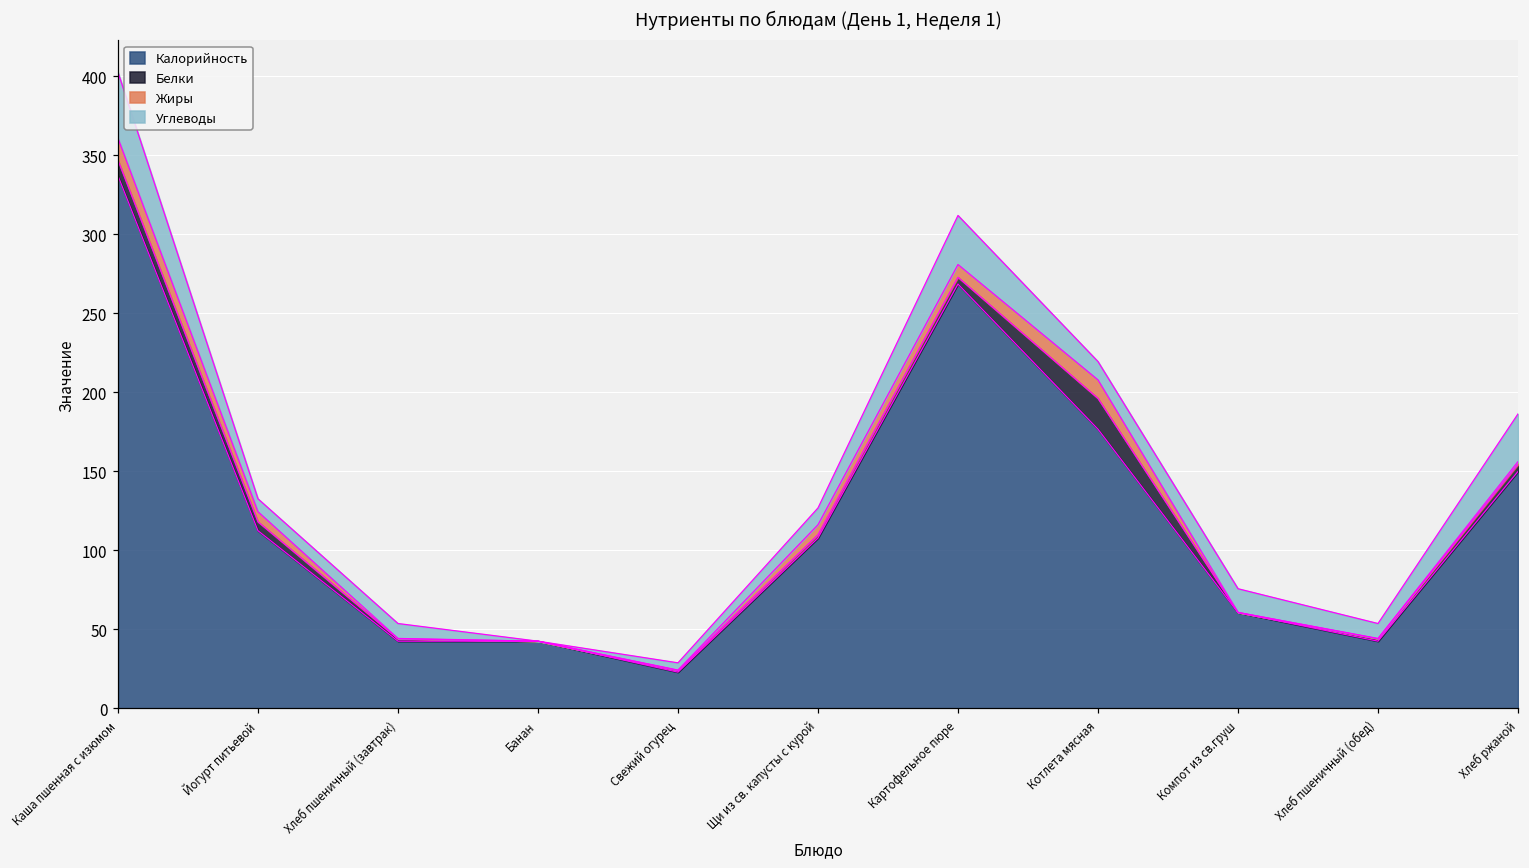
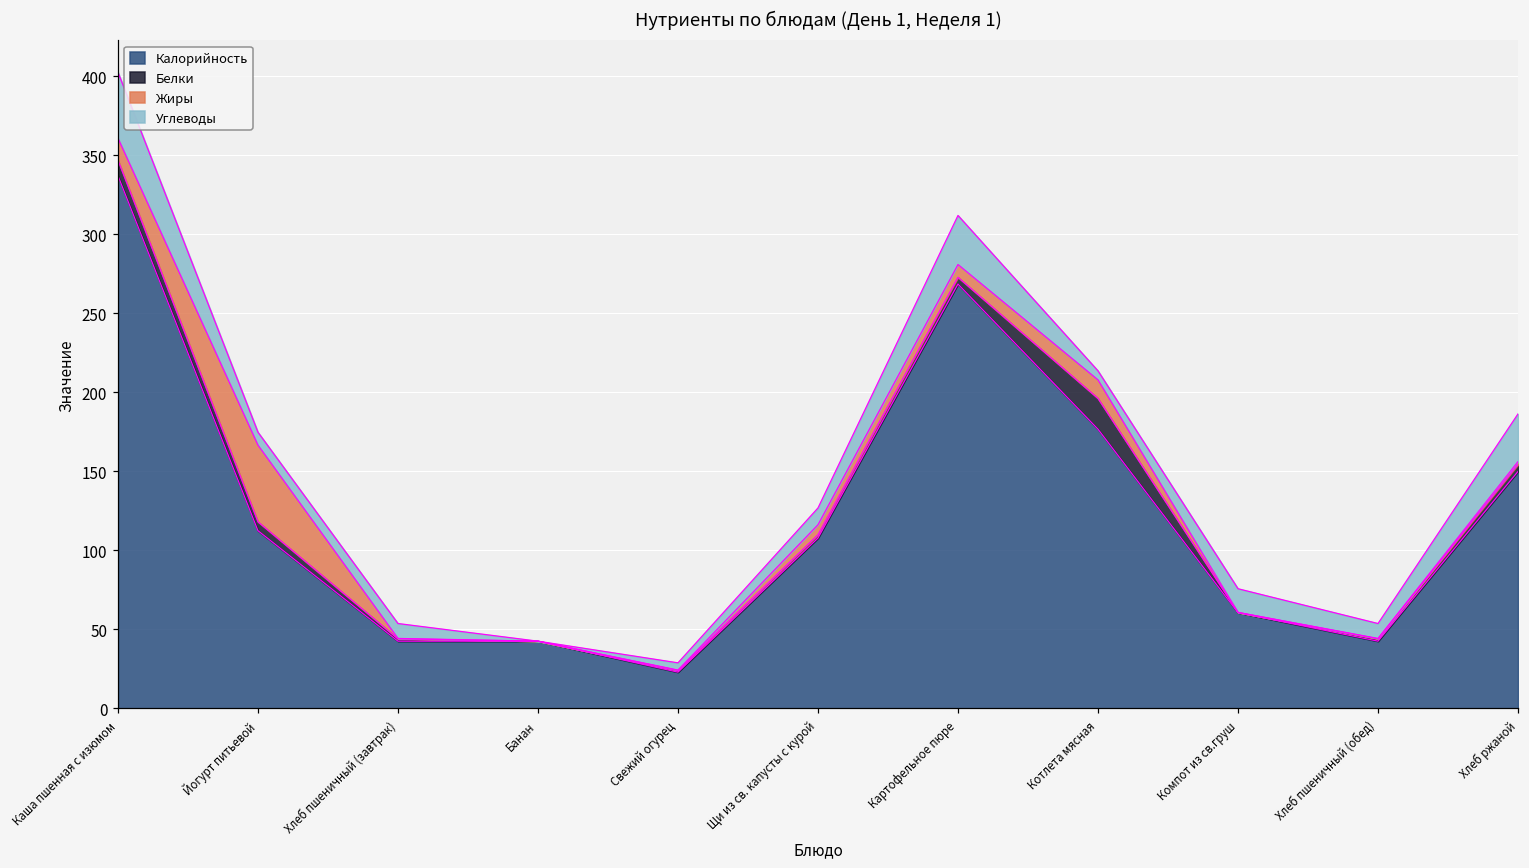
Жиры, Йогурт питьевой: 6 -> 49
Углеводы, Котлета мясная: 12 -> 6
